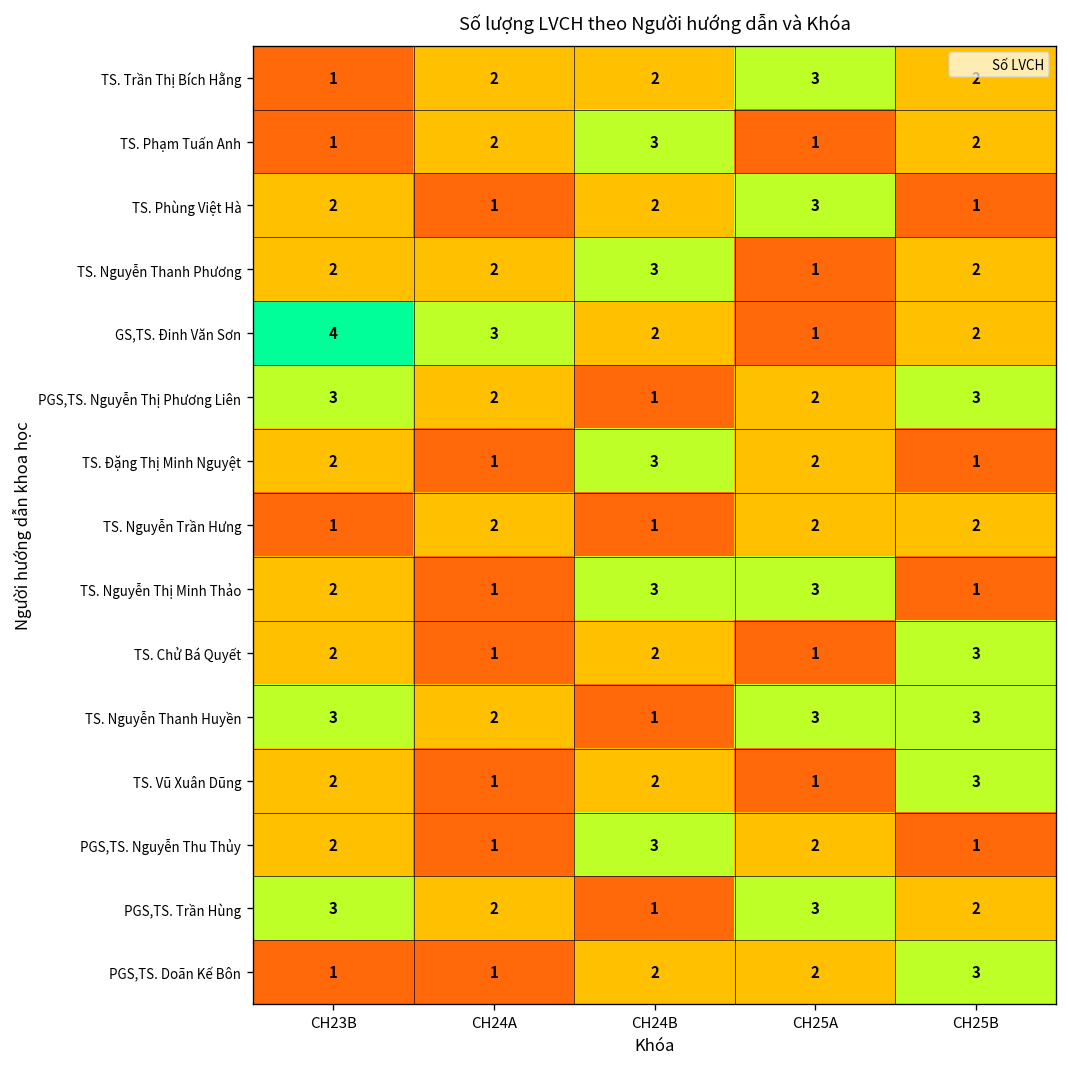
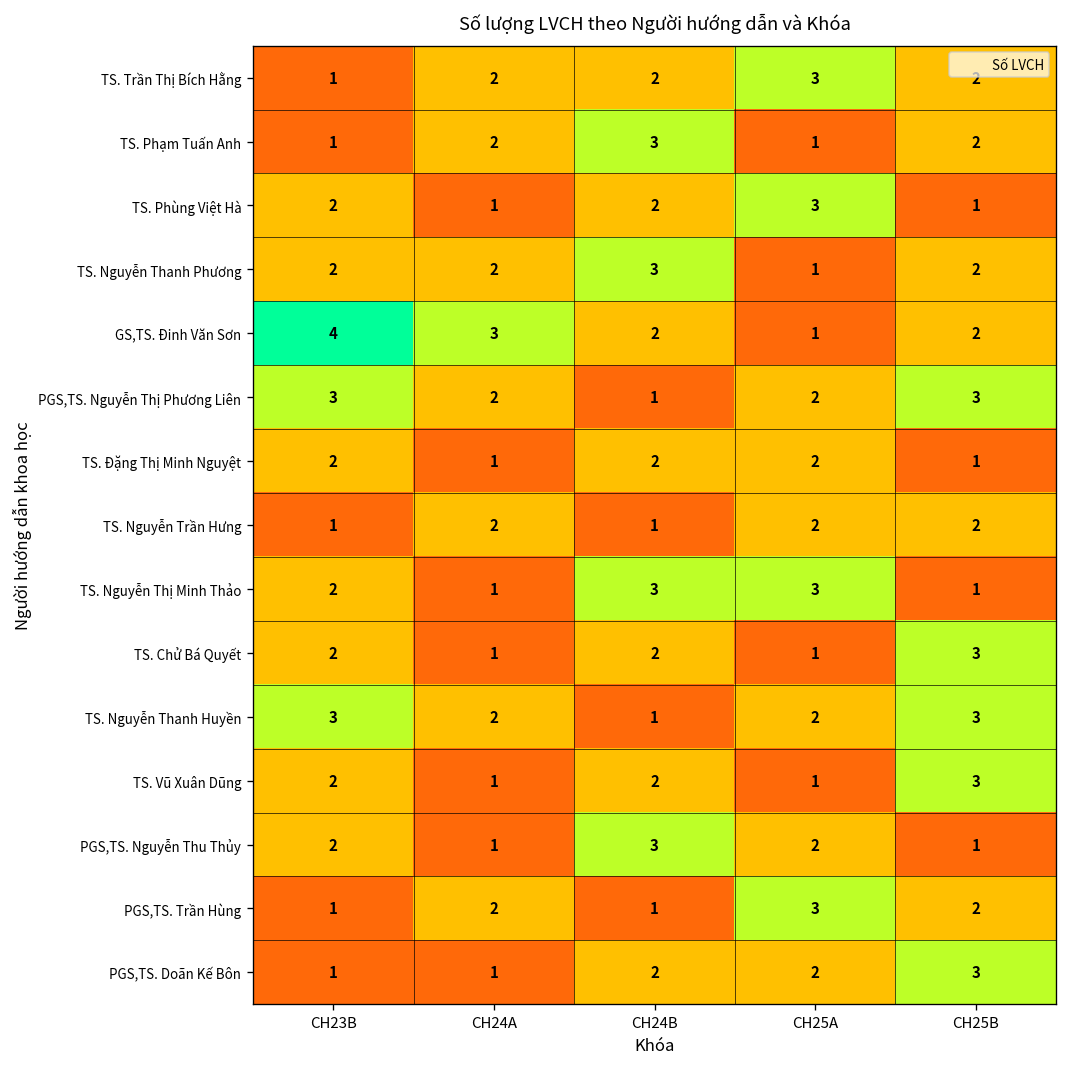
TS. Đặng Thị Minh Nguyệt, CH24B: 3 -> 2
TS. Nguyễn Thanh Huyền, CH25A: 3 -> 2
PGS,TS. Trần Hùng, CH23B: 3 -> 1
